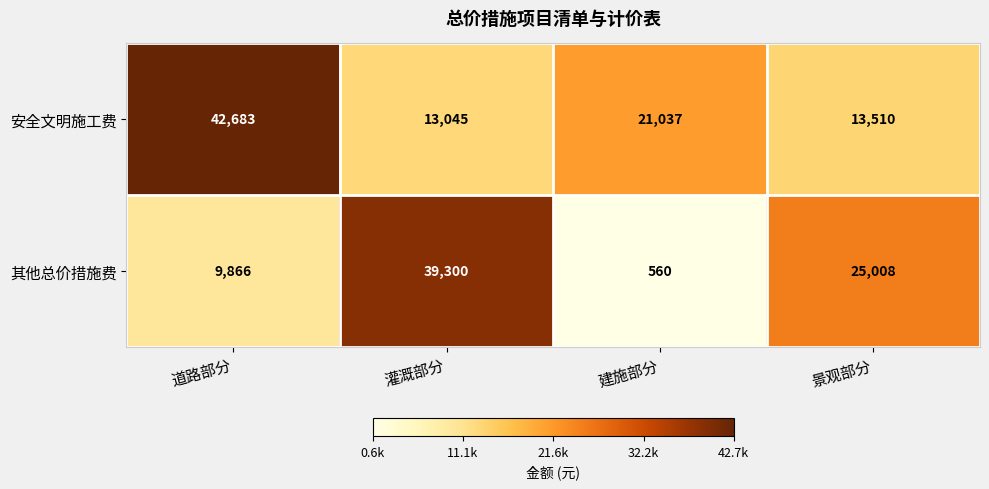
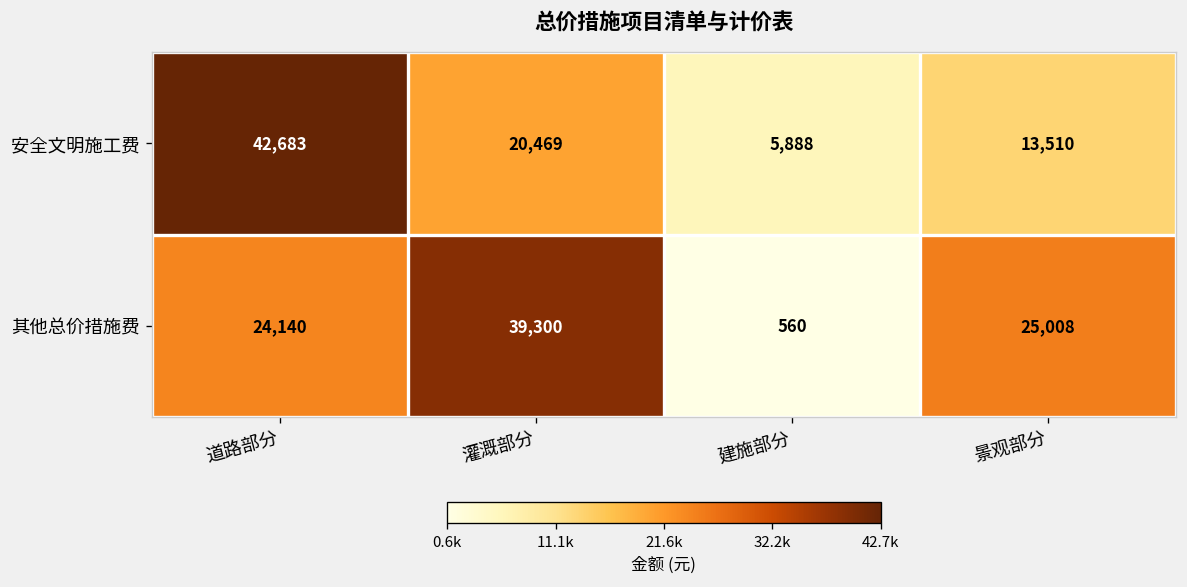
安全文明施工费, 灌溉部分: 13,045 -> 20,469
安全文明施工费, 建施部分: 21,037 -> 5,888
其他总价措施费, 道路部分: 9,866 -> 24,140
